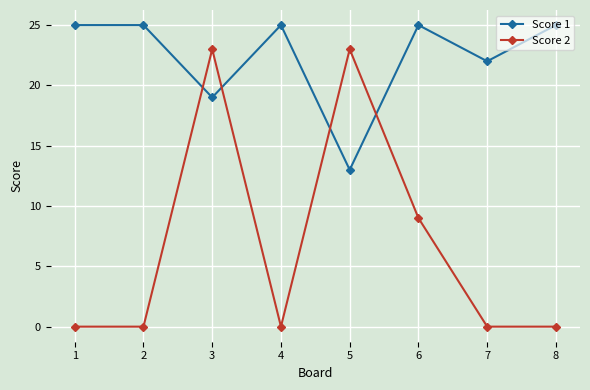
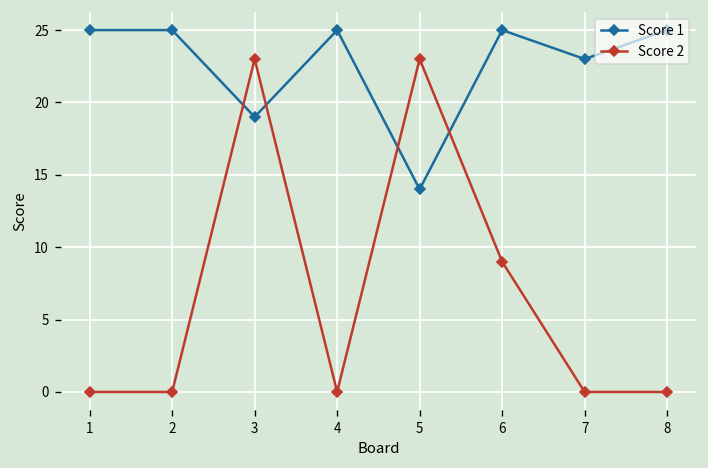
Score 1, 5: 13 -> 14
Score 1, 7: 22 -> 23
